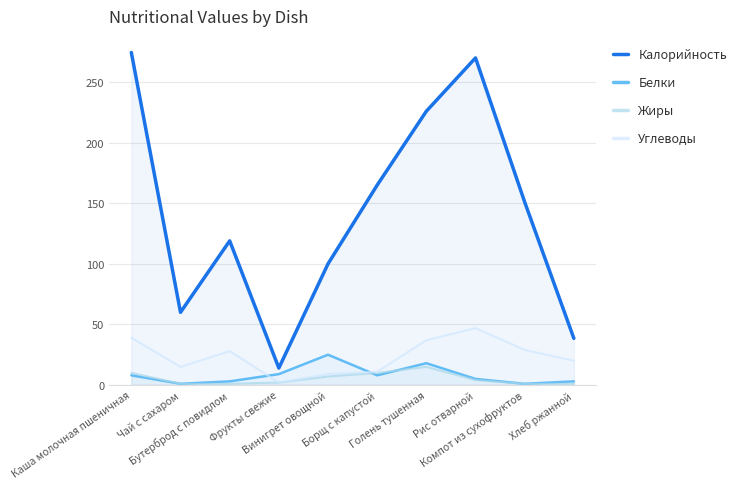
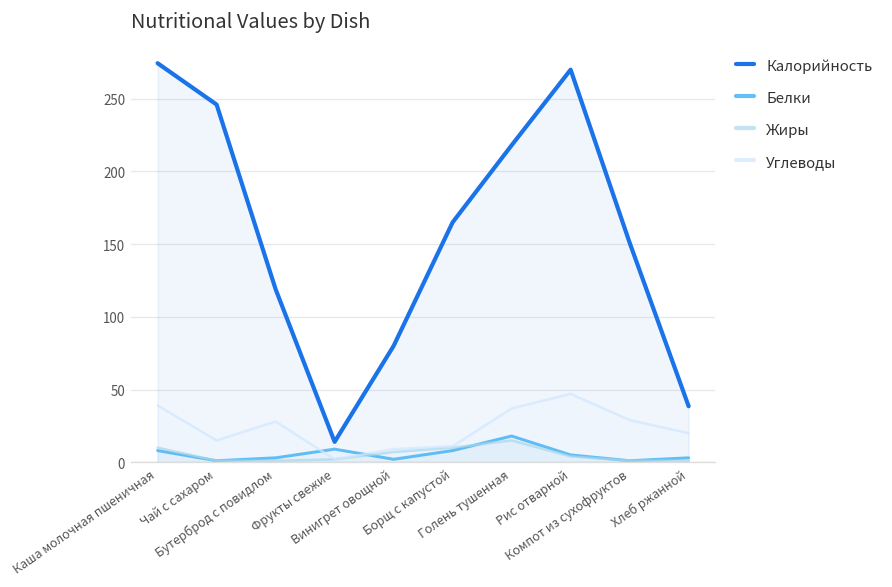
Калорийность, Чай с сахаром: 60 -> 246
Калорийность, Винигрет овощной: 100 -> 80
Белки, Винигрет овощной: 25 -> 2
Калорийность, Голень тушенная: 226 -> 218
